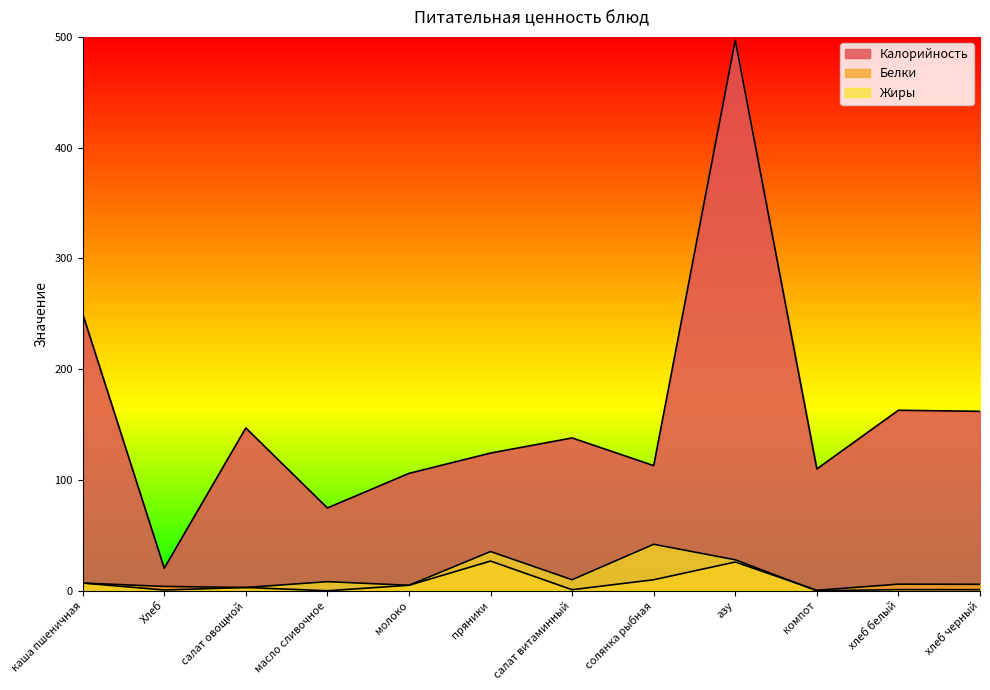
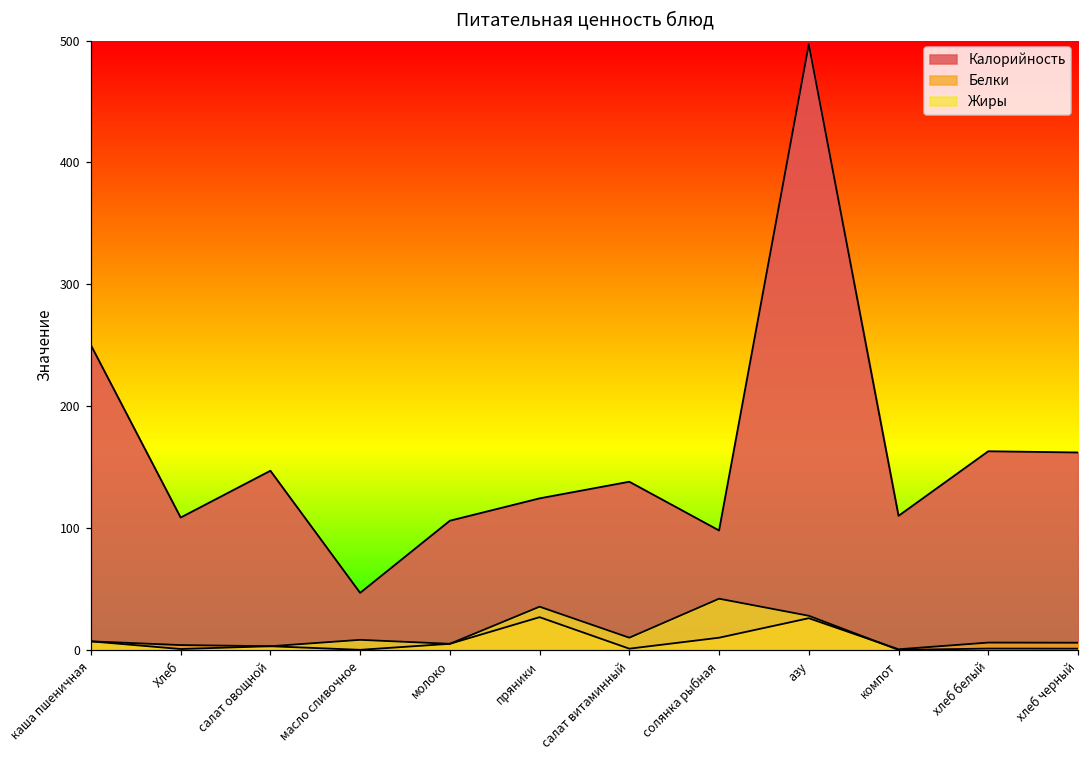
Калорийность, Хлеб: 20 -> 109
Калорийность, масло сливочное: 75 -> 47
Калорийность, солянка рыбная: 113 -> 98
